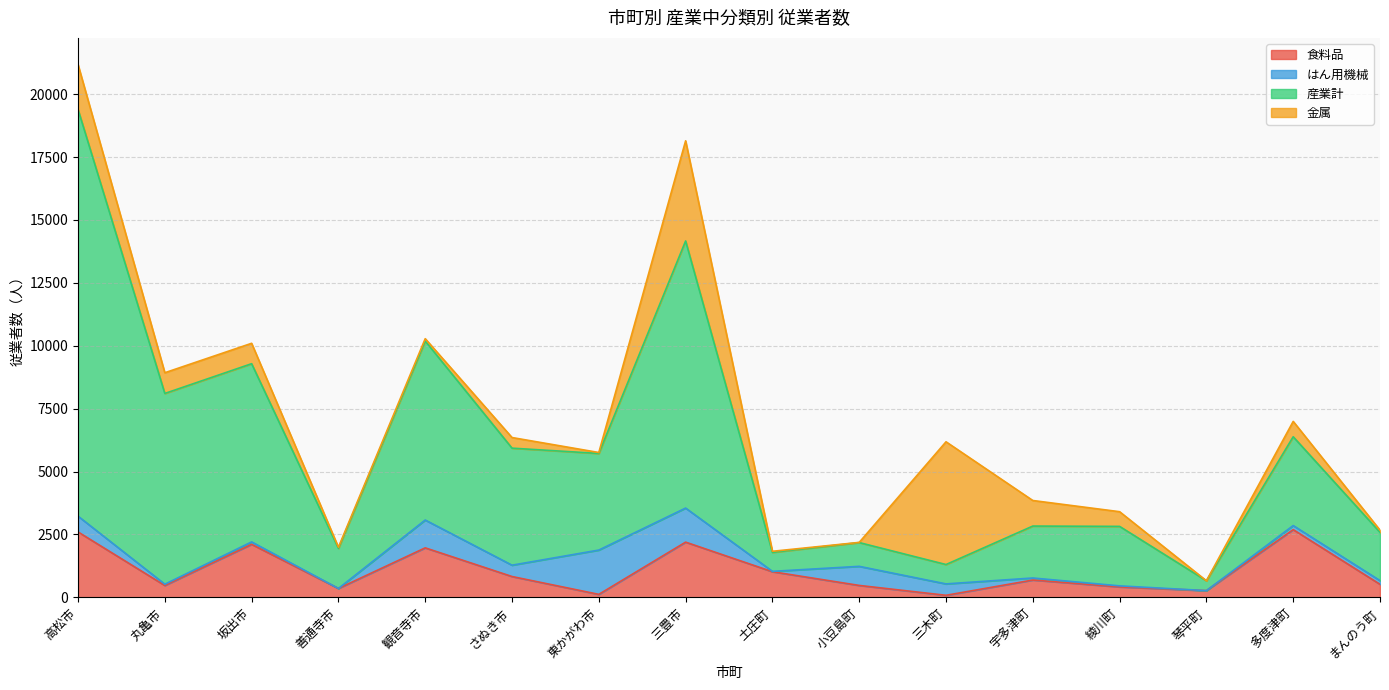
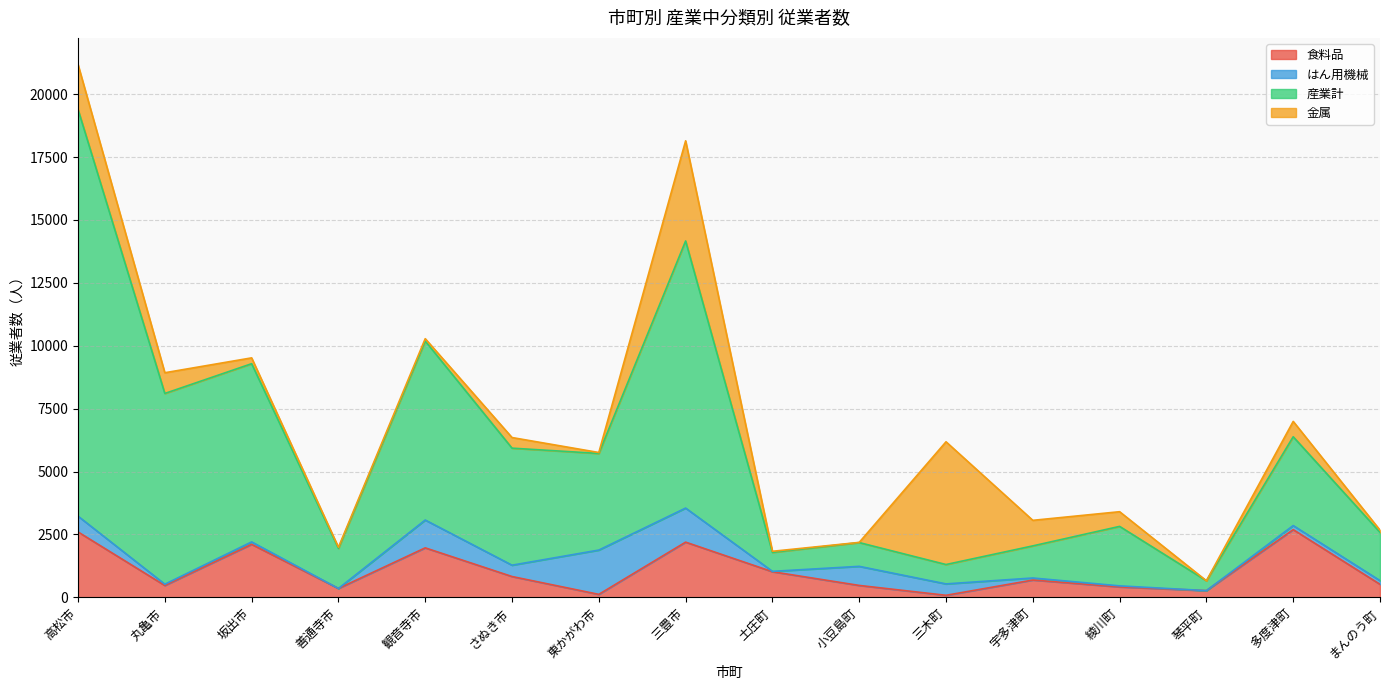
金属, 坂出市: 800 -> 200
産業計, 宇多津町: 2100 -> 1300
